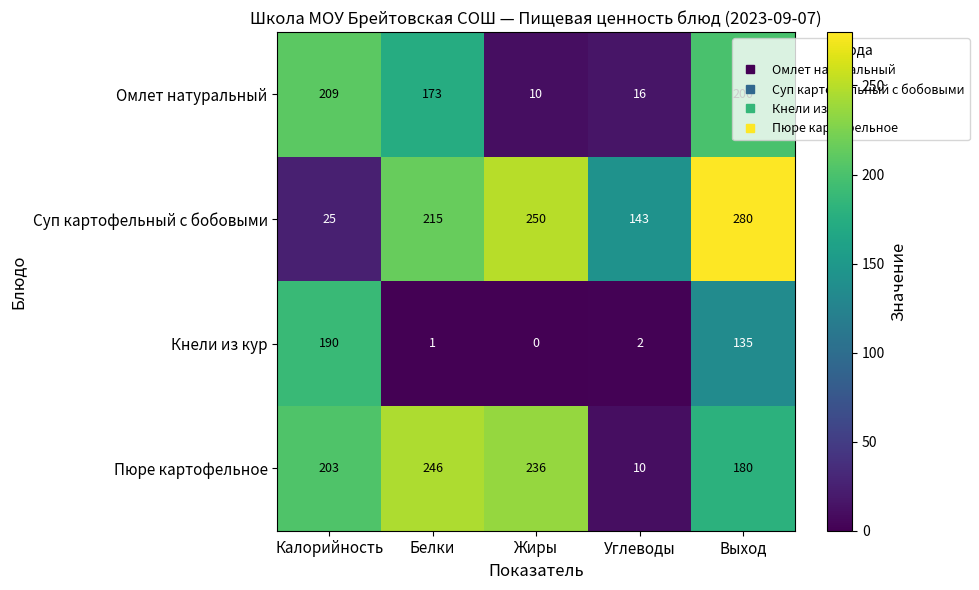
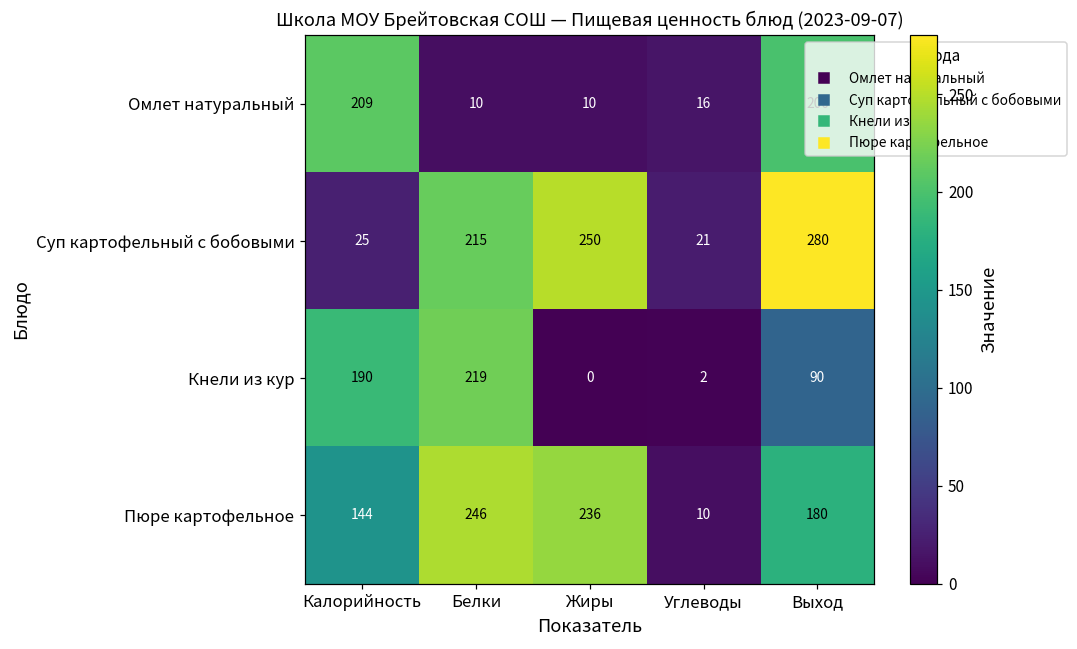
Омлет натуральный, Белки: 173 -> 10
Суп картофельный с бобовыми, Углеводы: 143 -> 21
Кнели из кур, Белки: 1 -> 219
Кнели из кур, Выход: 135 -> 90
Пюре картофельное, Калорийность: 203 -> 144
